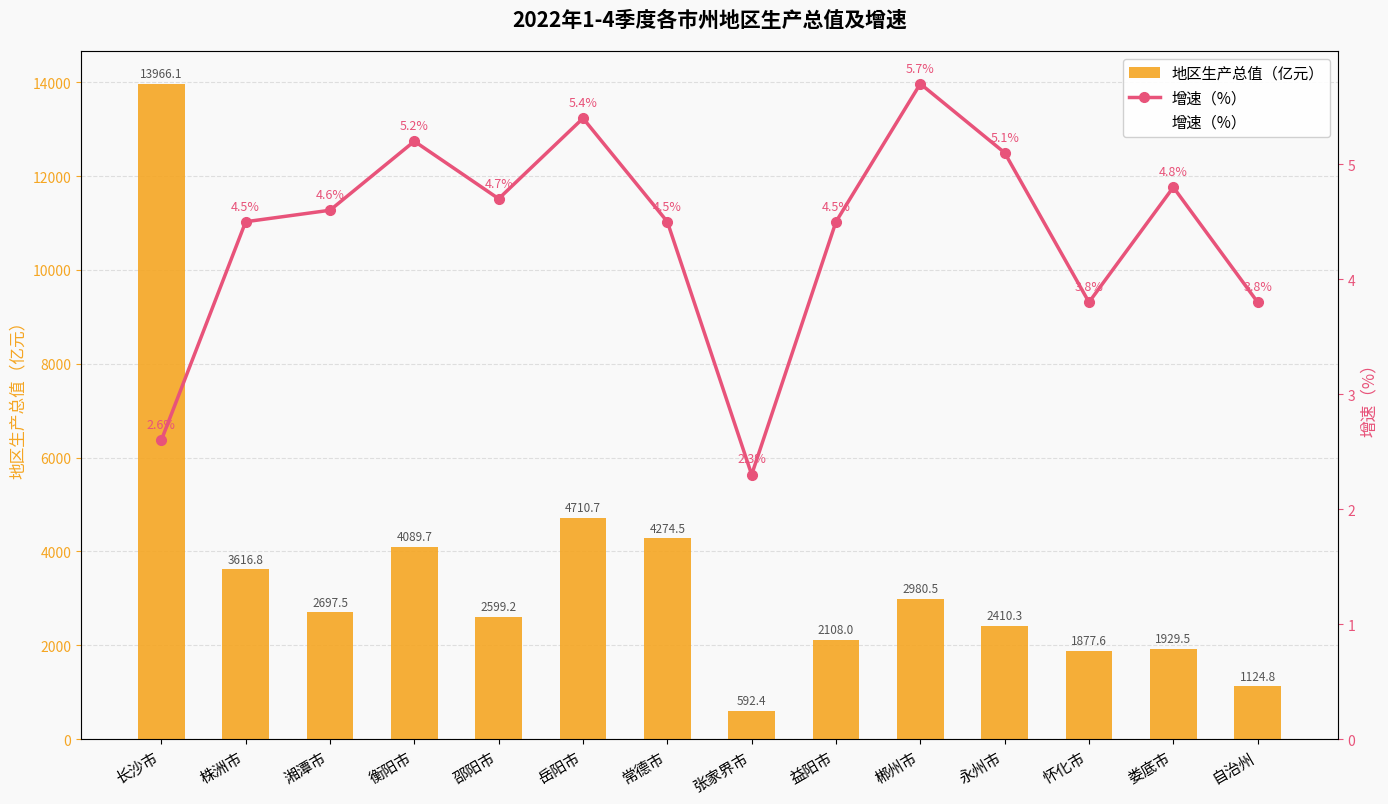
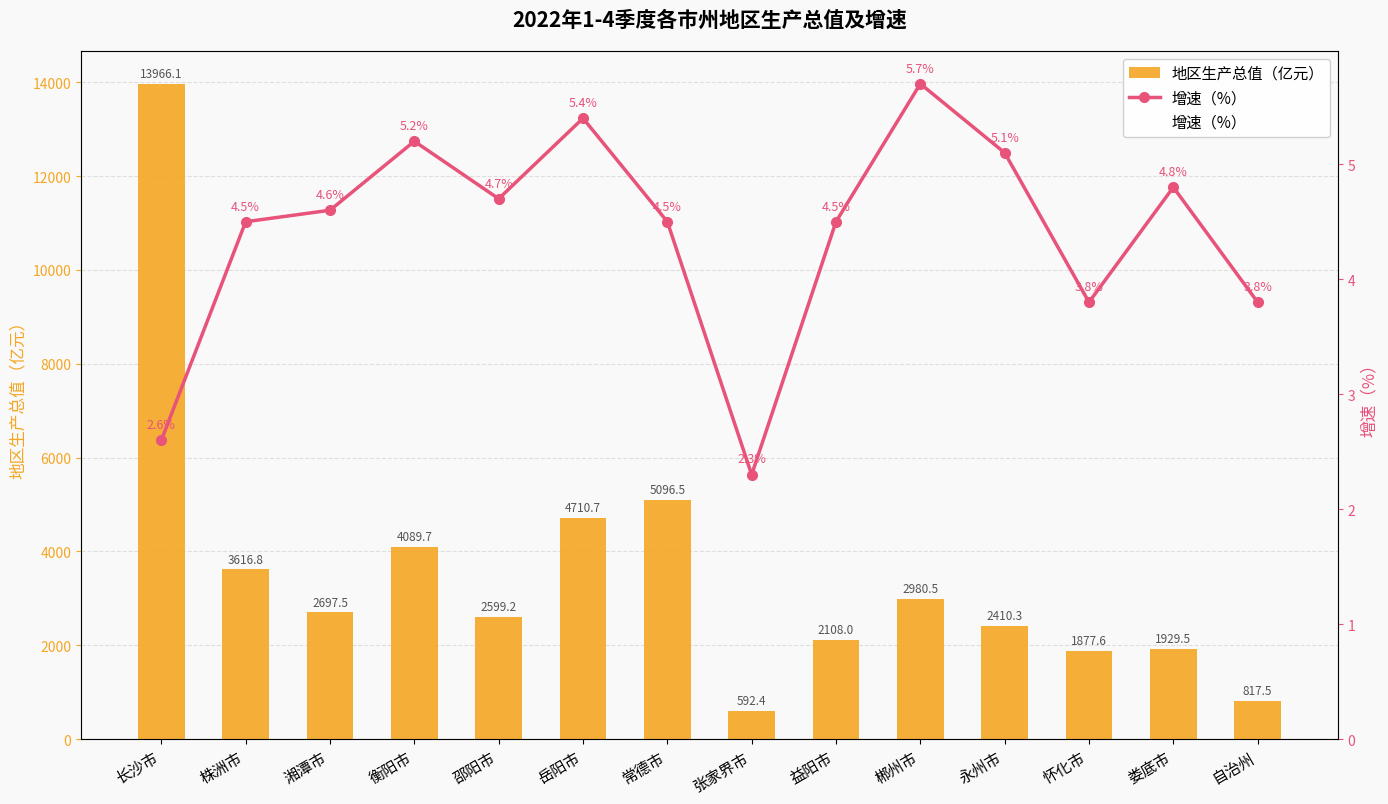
地区生产总值（亿元）, 常德市: 4274.5 -> 5096.5
地区生产总值（亿元）, 自治州: 1124.8 -> 817.5
